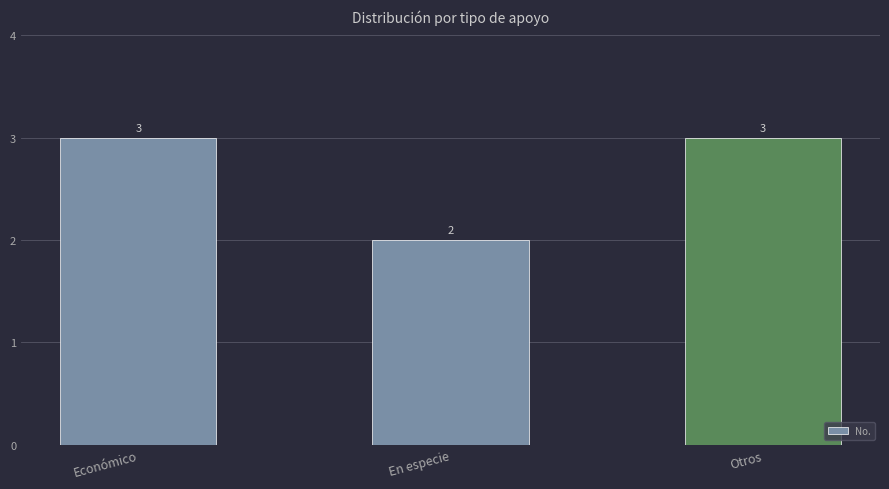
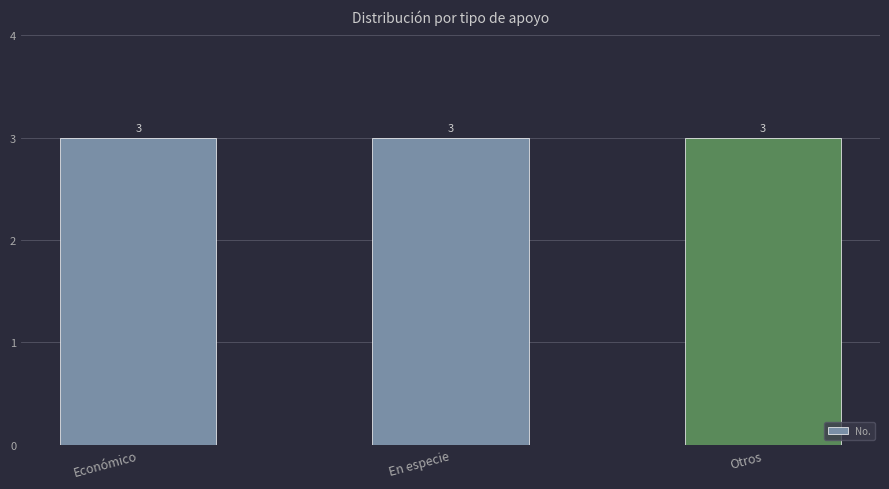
En especie: 2 -> 3
